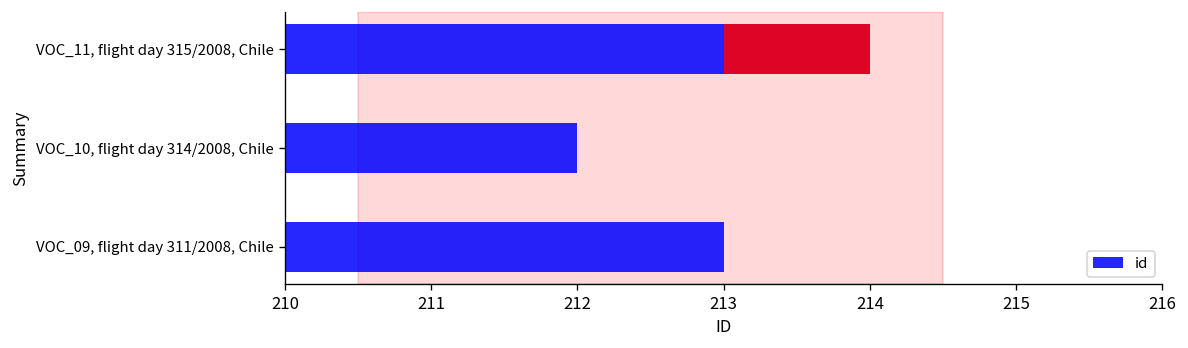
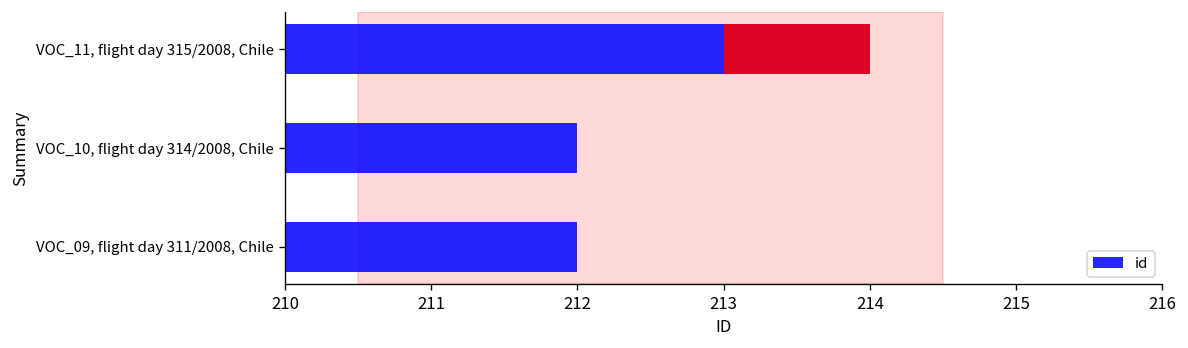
id, VOC_09, flight day 311/2008, Chile: 213 -> 212
